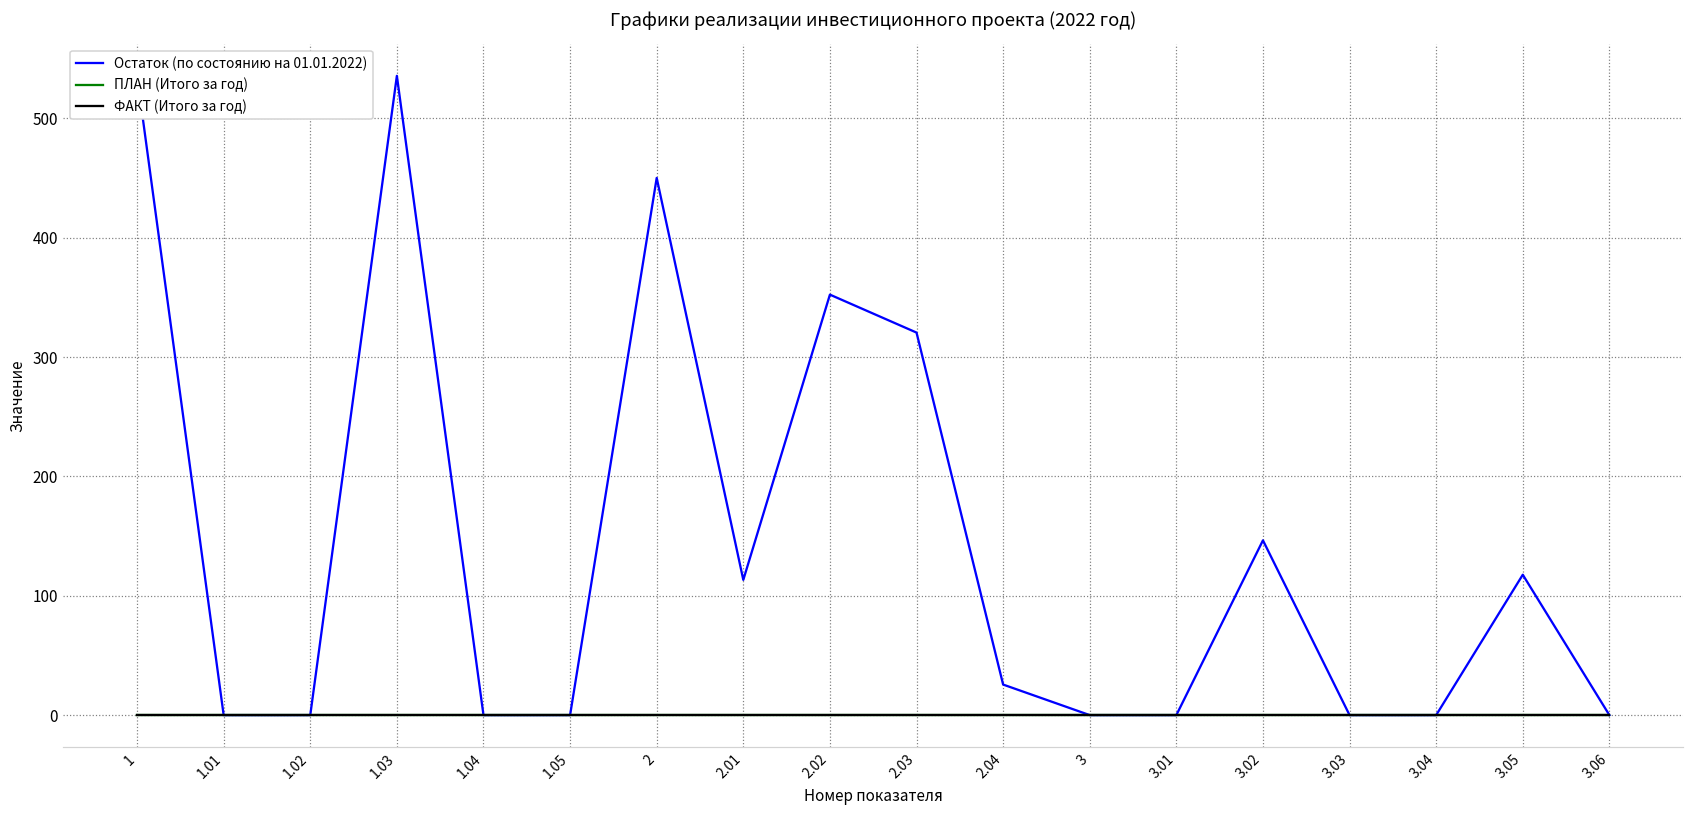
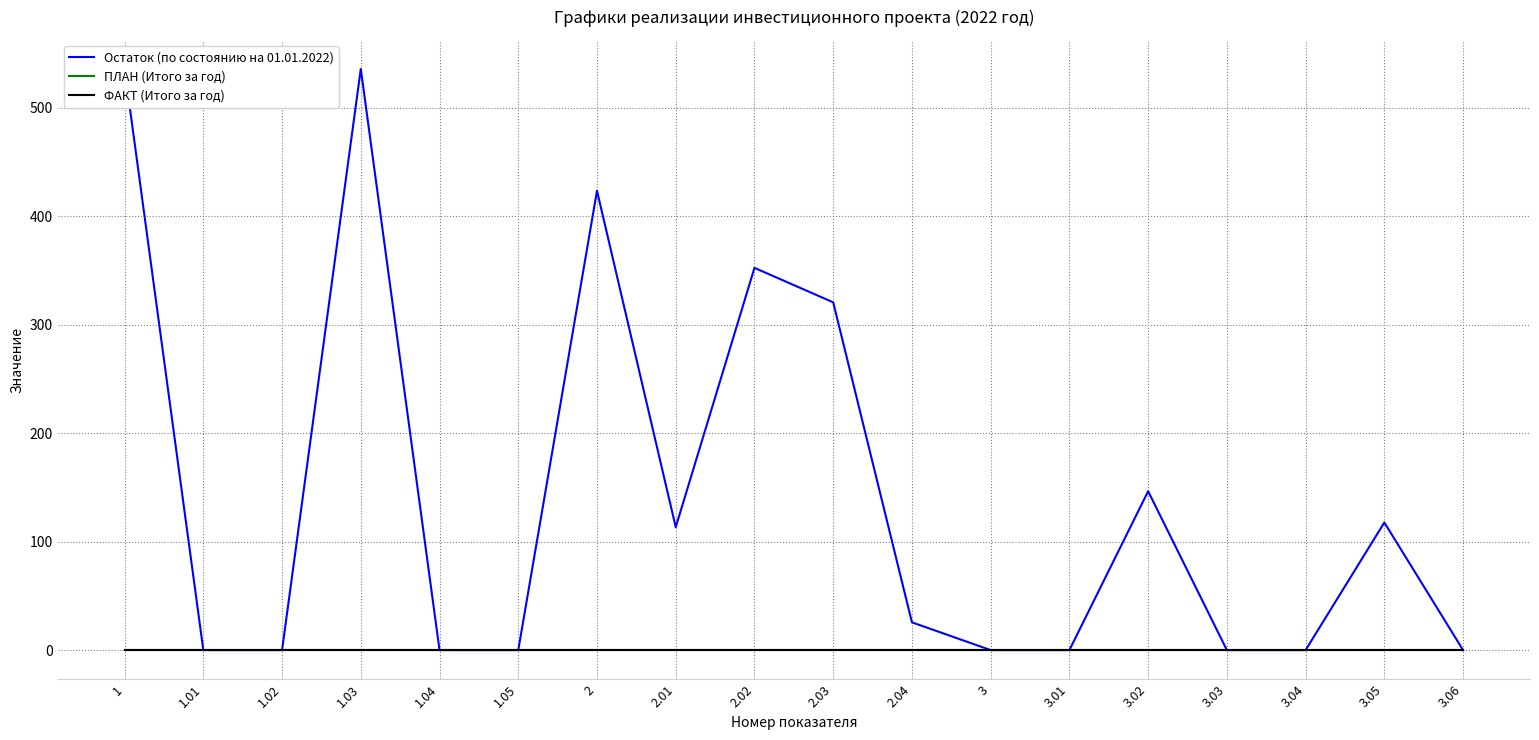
Остаток (по состоянию на 01.01.2022), 2: 450 -> 423
